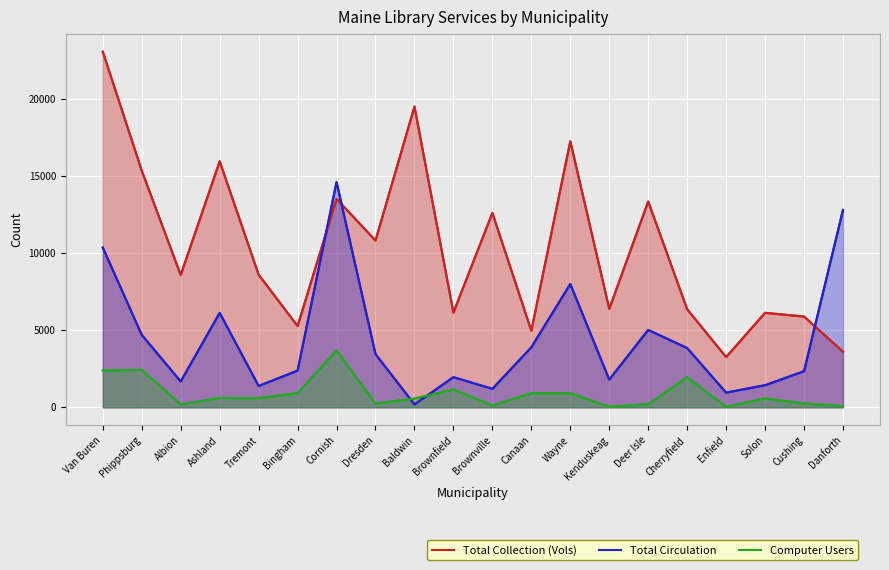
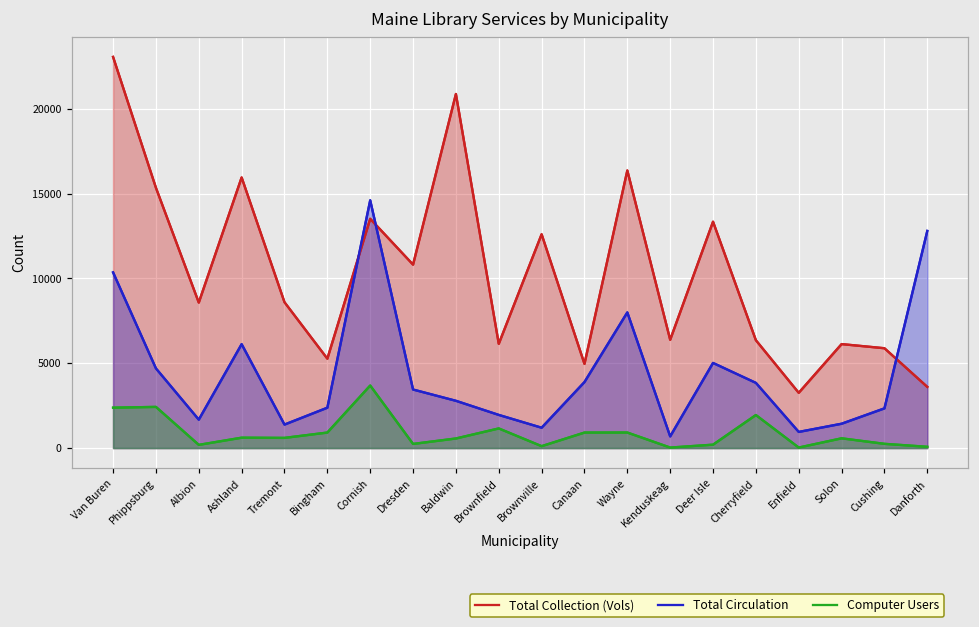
Total Collection (Vols), Baldwin: 19500 -> 20900
Total Circulation, Baldwin: 200 -> 2800
Total Collection (Vols), Wayne: 17300 -> 16400
Total Circulation, Kenduskeag: 1800 -> 700
